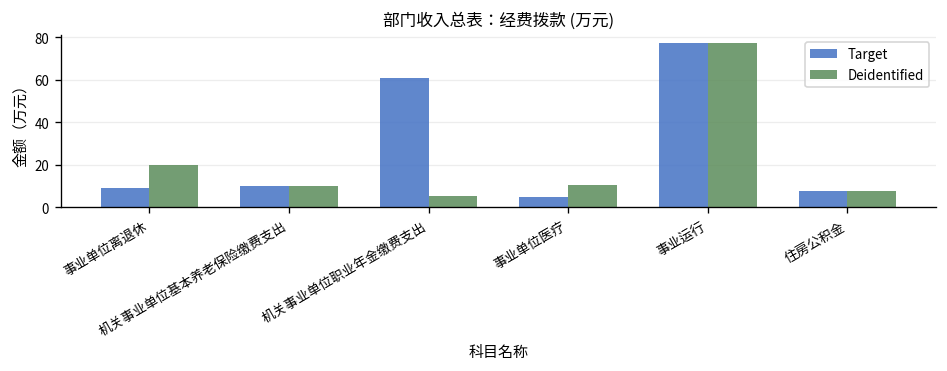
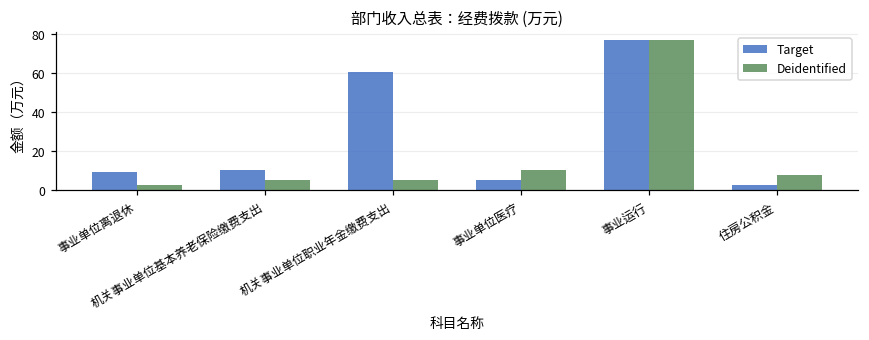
Deidentified, 事业单位离退休: 20 -> 2
Deidentified, 机关事业单位基本养老保险缴费支出: 10 -> 5
Target, 住房公积金: 8 -> 3
